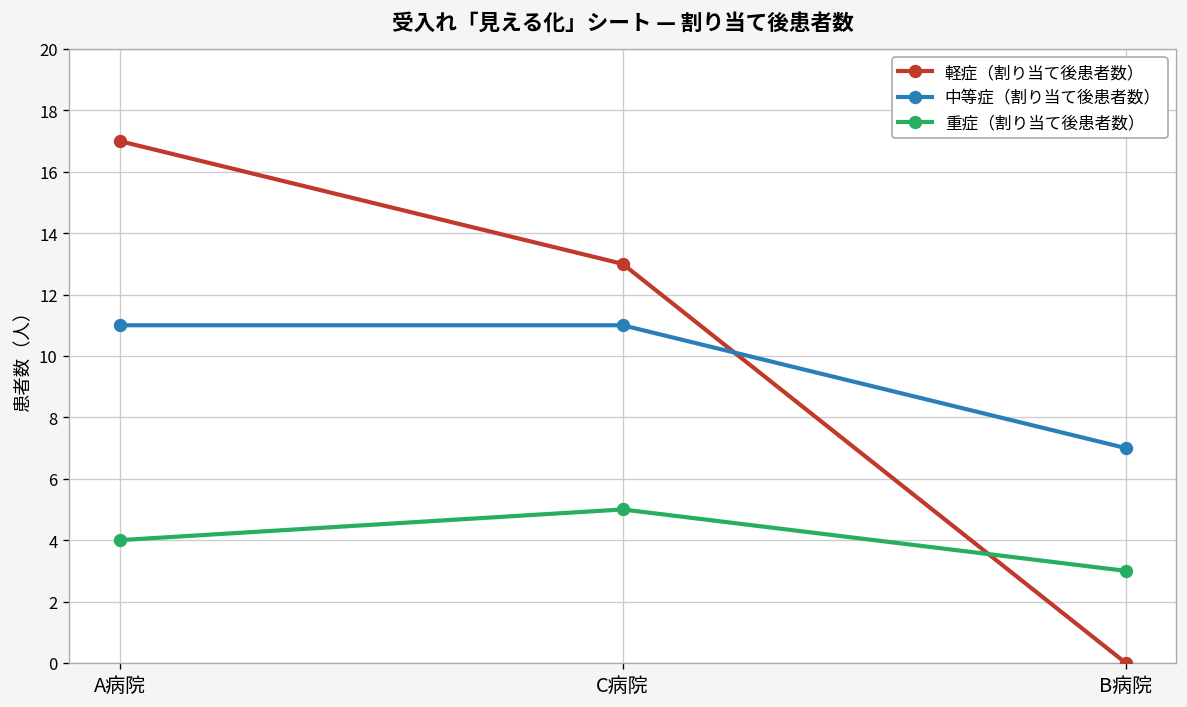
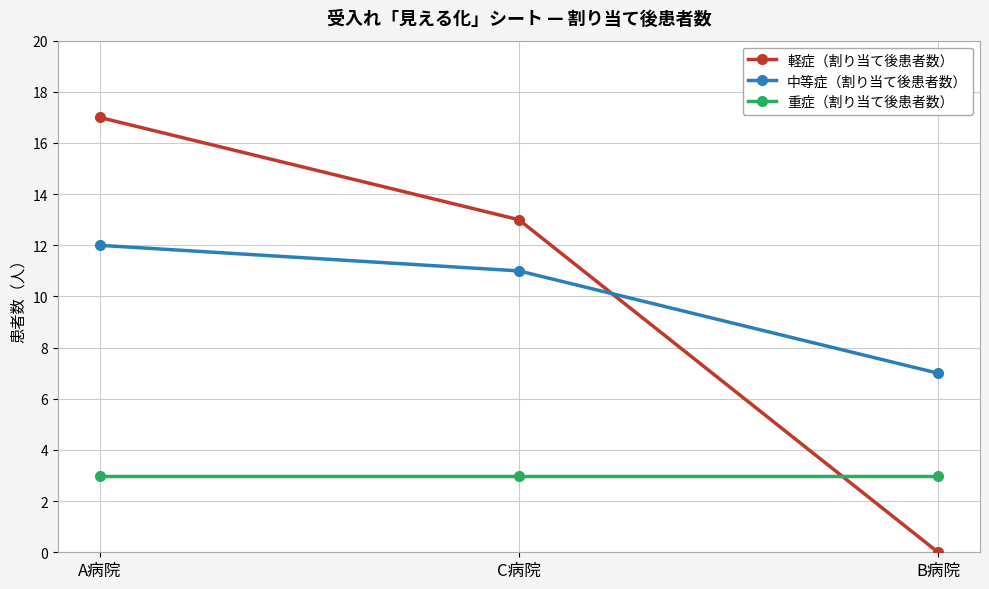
中等症（割り当て後患者数）, A病院: 11 -> 12
重症（割り当て後患者数）, A病院: 4 -> 3
重症（割り当て後患者数）, C病院: 5 -> 3
